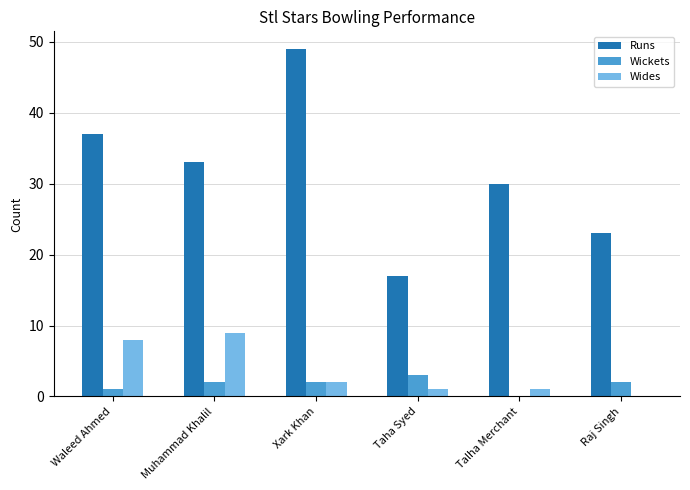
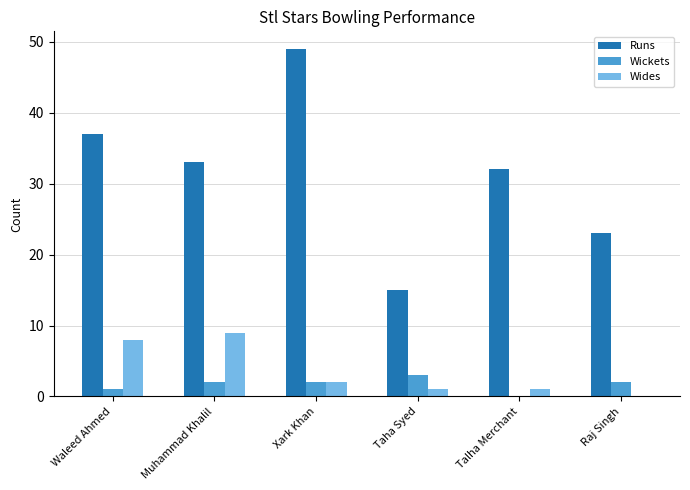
Runs, Taha Syed: 17 -> 15
Runs, Talha Merchant: 30 -> 32
